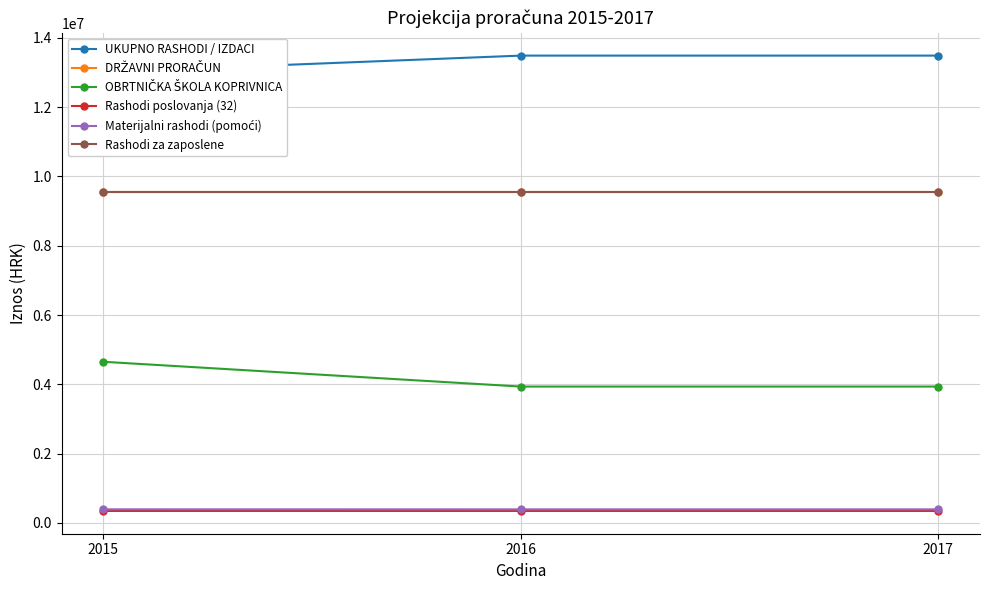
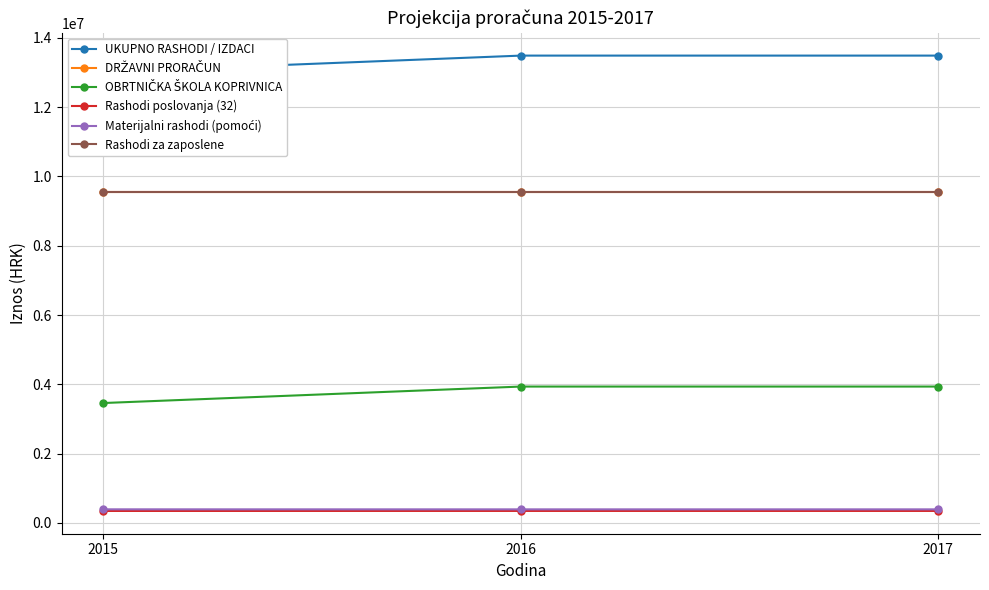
OBRTNIČKA ŠKOLA KOPRIVNICA, 2015: 4700000 -> 3500000
